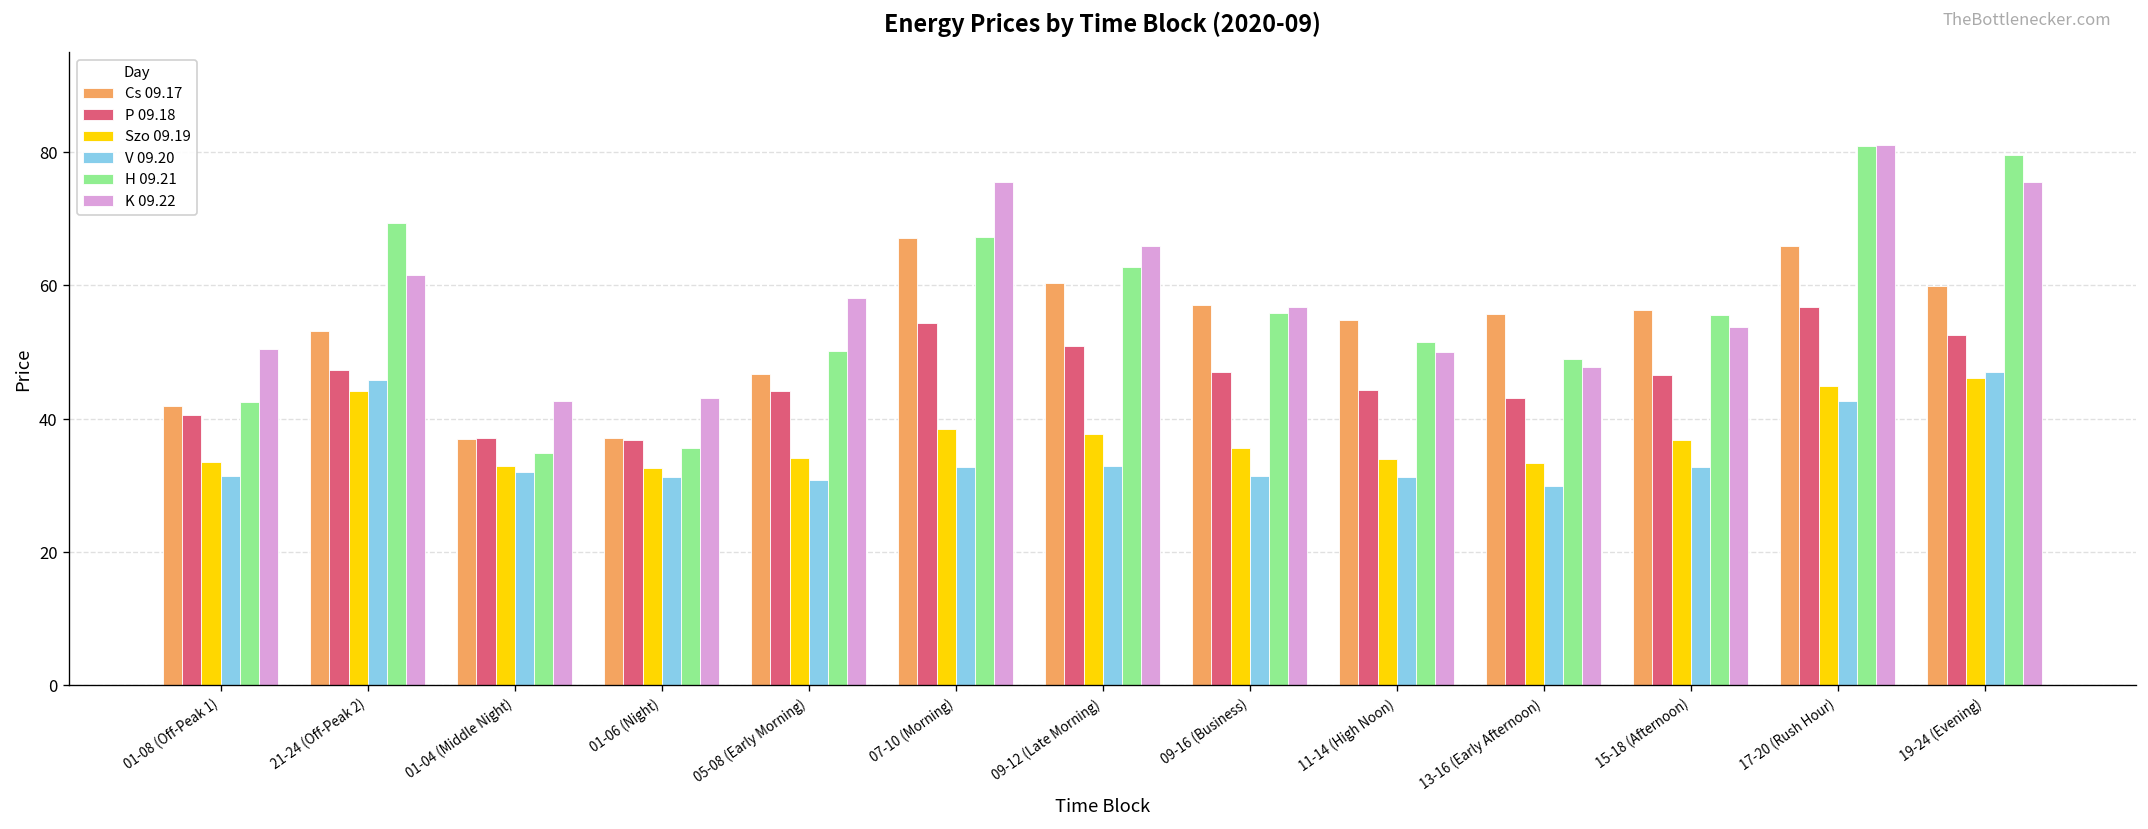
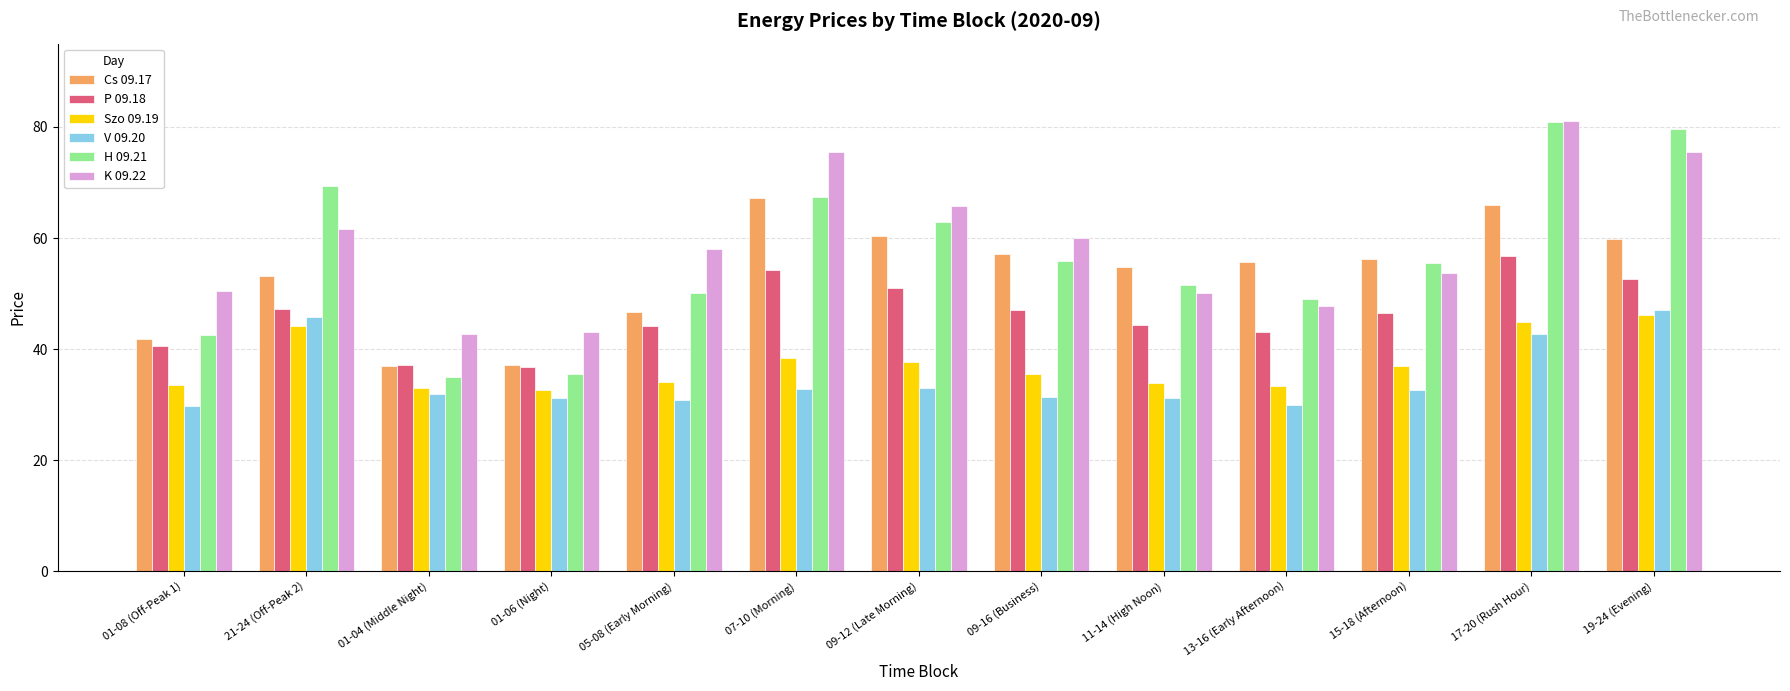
V 09.20, 01-08 (Off-Peak 1): 31 -> 30
K 09.22, 09-16 (Business): 57 -> 60
